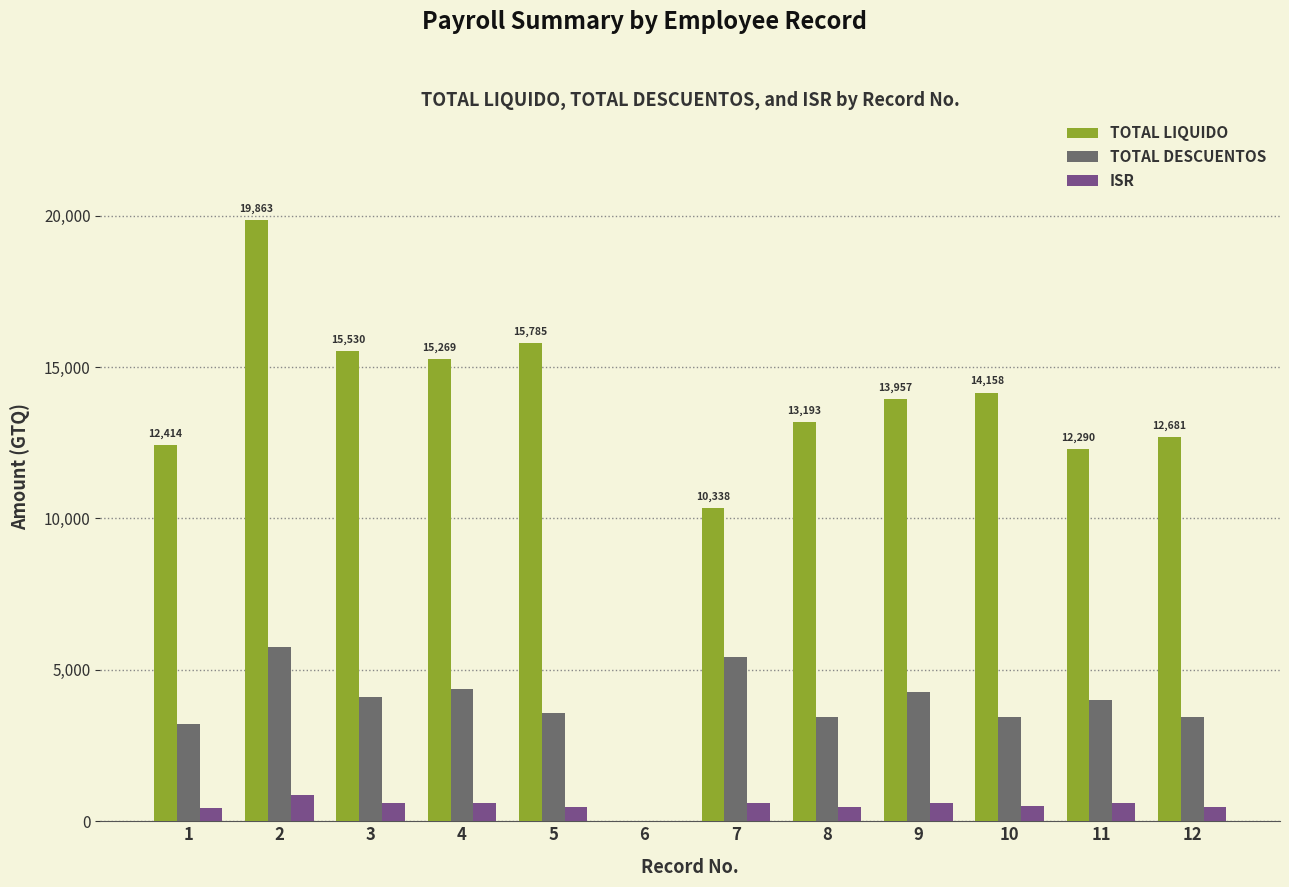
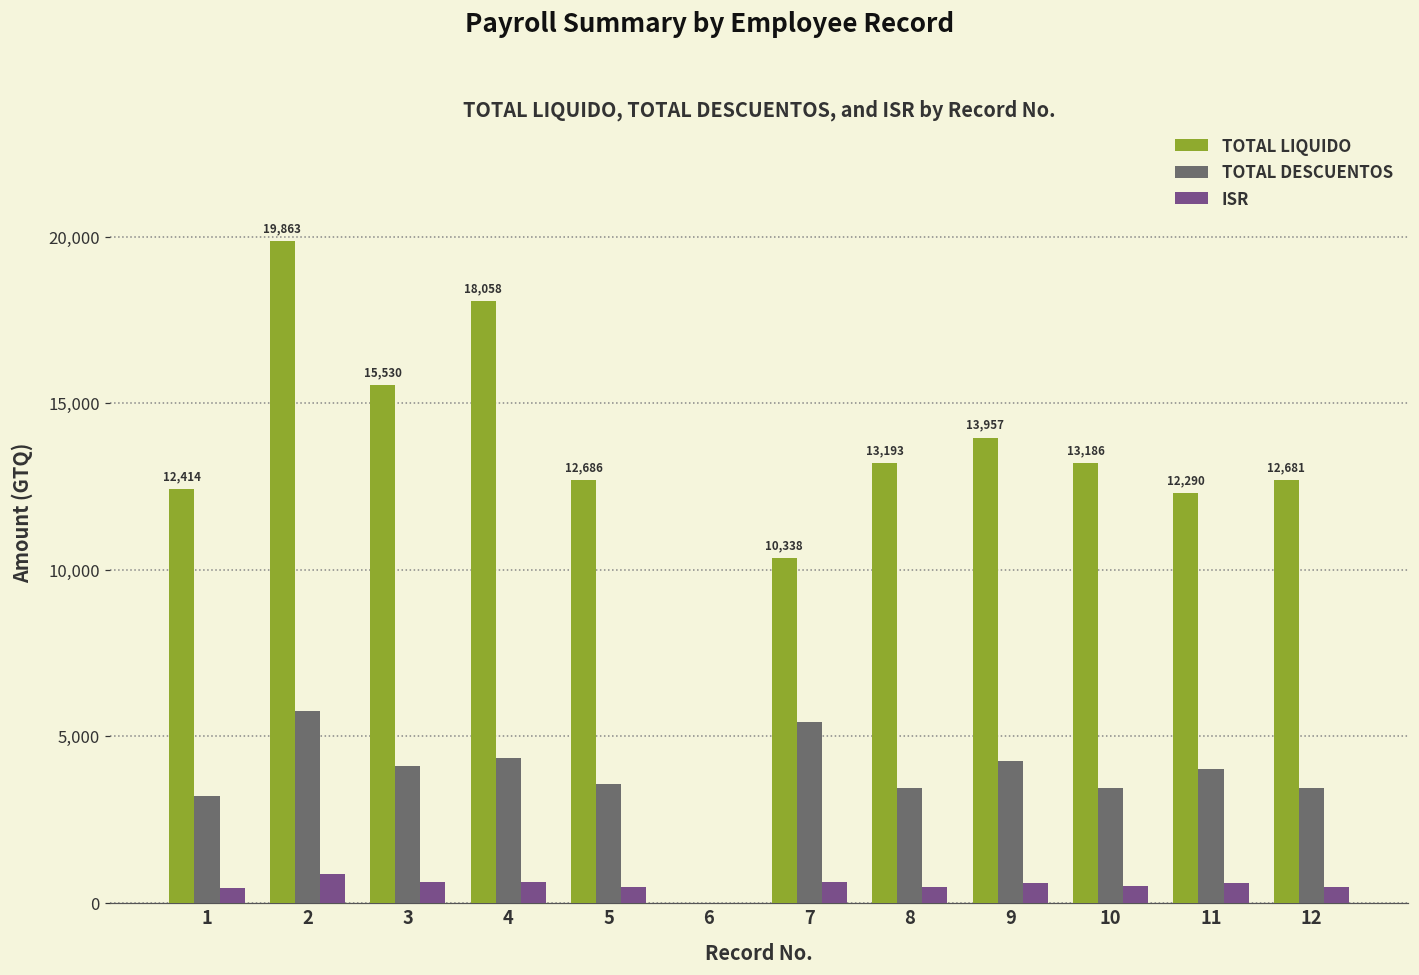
TOTAL LIQUIDO, 4: 15,269 -> 18,058
TOTAL LIQUIDO, 5: 15,785 -> 12,686
TOTAL LIQUIDO, 10: 14,158 -> 13,186
